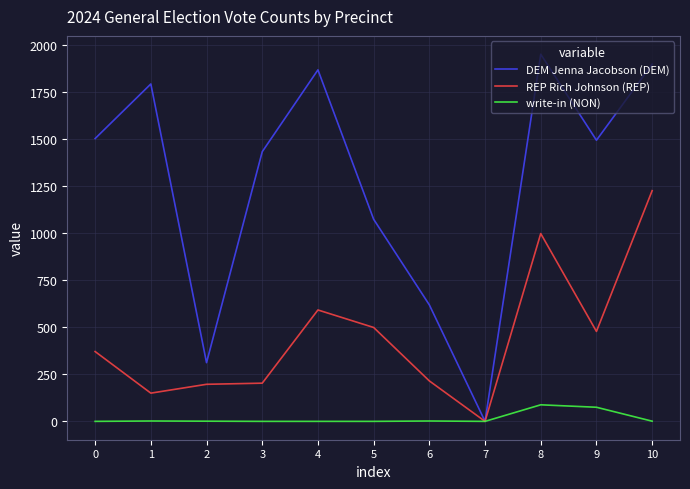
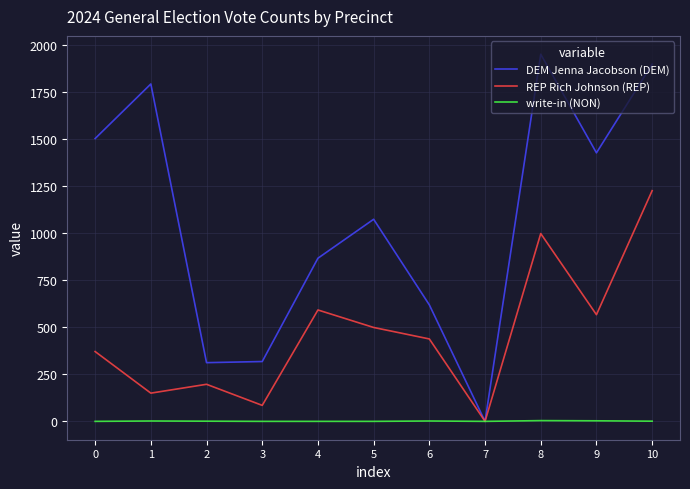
DEM Jenna Jacobson (DEM), 3: 1430 -> 320
REP Rich Johnson (REP), 3: 200 -> 90
DEM Jenna Jacobson (DEM), 4: 1870 -> 870
REP Rich Johnson (REP), 6: 220 -> 440
write-in (NON), 8: 90 -> 0
DEM Jenna Jacobson (DEM), 9: 1490 -> 1430
REP Rich Johnson (REP), 9: 480 -> 570
write-in (NON), 9: 80 -> 0
